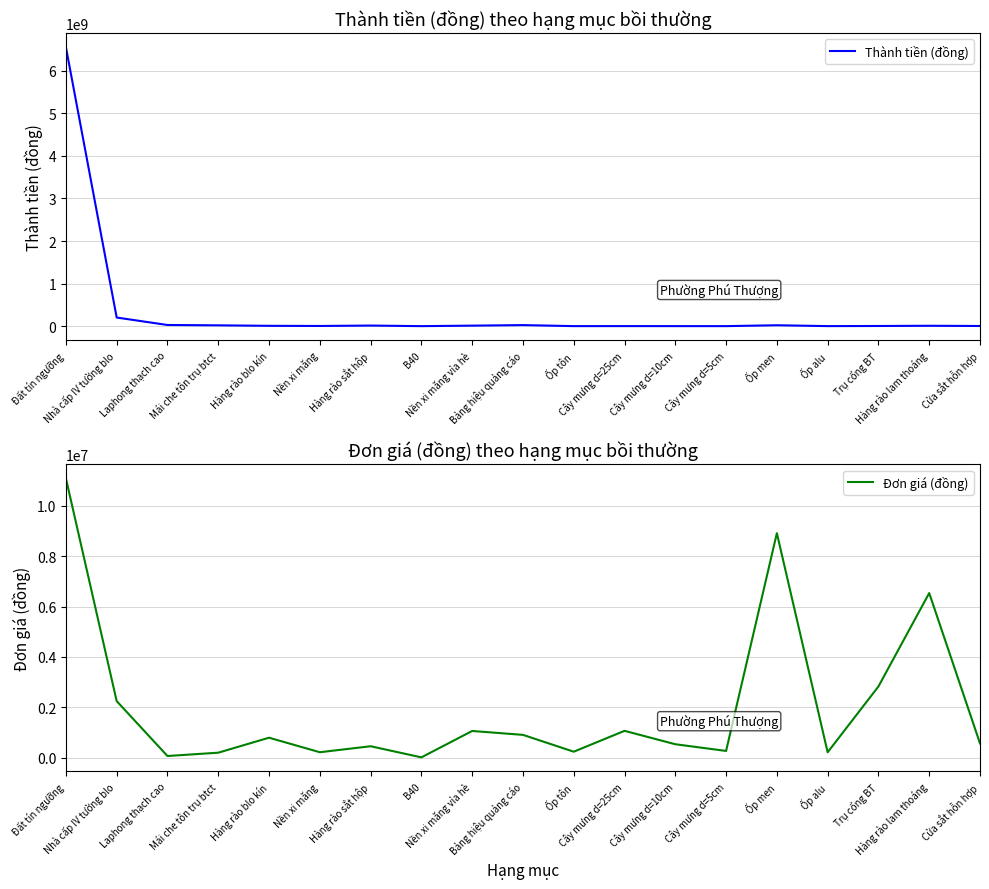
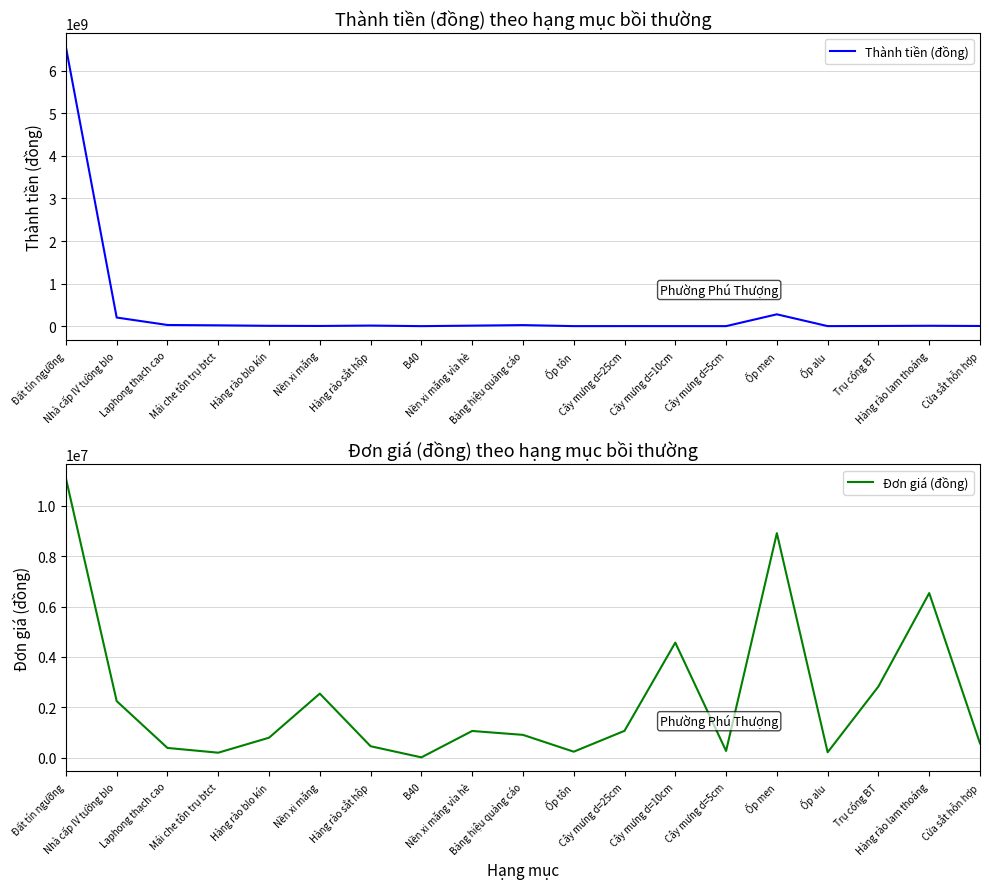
Thành tiền (đồng) theo hạng mục bồi thường, Ốp men: 0 -> 300000000
Đơn giá (đồng) theo hạng mục bồi thường, Laphong thạch cao: 100000 -> 400000
Đơn giá (đồng) theo hạng mục bồi thường, Nền xi măng: 200000 -> 2500000
Đơn giá (đồng) theo hạng mục bồi thường, Cây mưng d=10cm: 500000 -> 4600000
